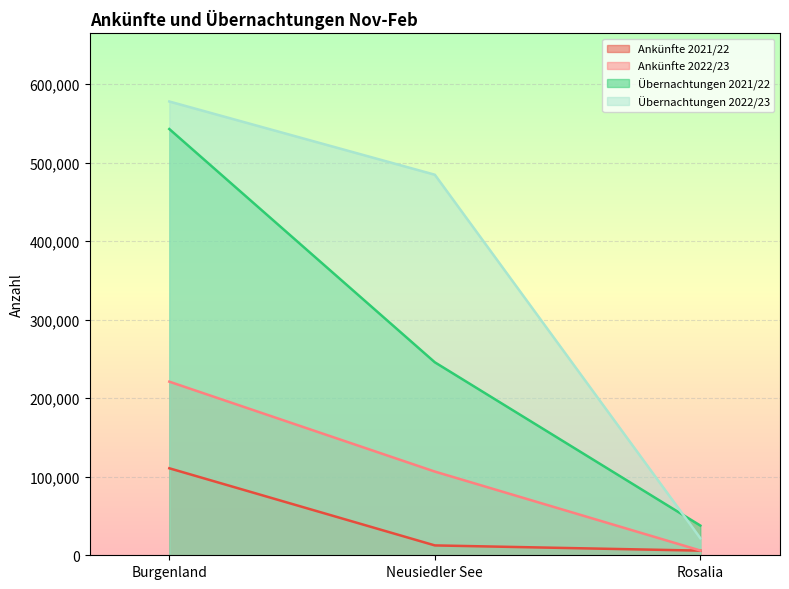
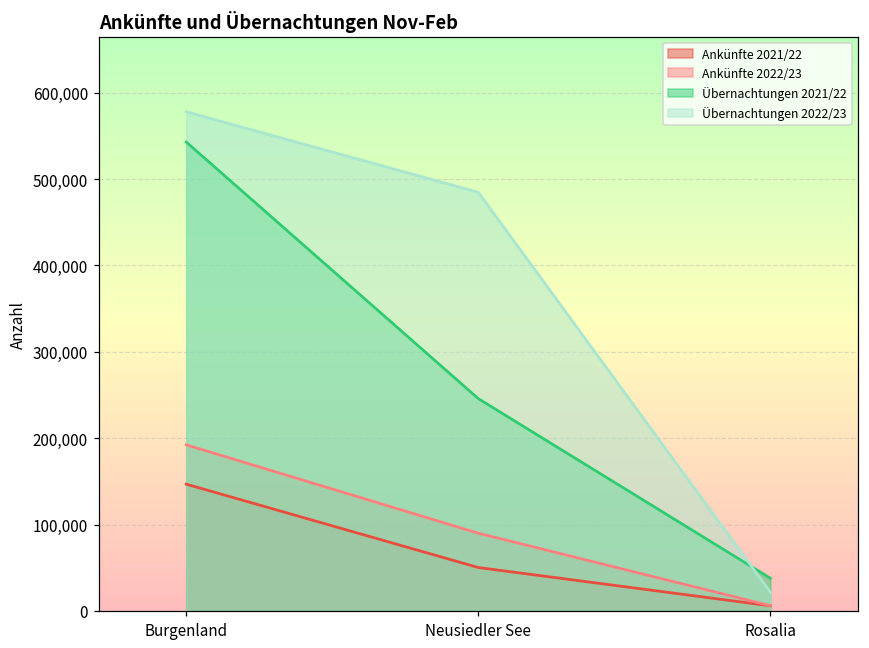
Ankünfte 2021/22, Burgenland: 110,000 -> 150,000
Ankünfte 2022/23, Burgenland: 220,000 -> 190,000
Ankünfte 2021/22, Neusiedler See: 10,000 -> 50,000
Ankünfte 2022/23, Neusiedler See: 110,000 -> 90,000
